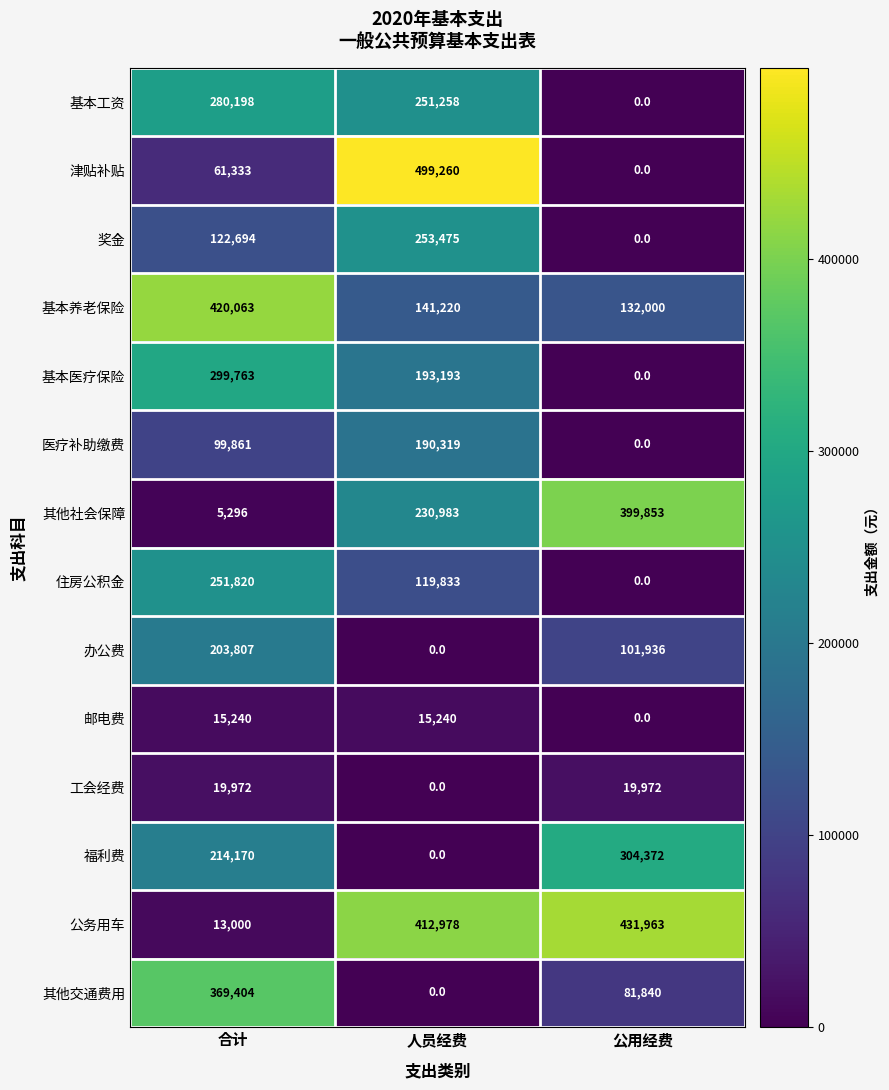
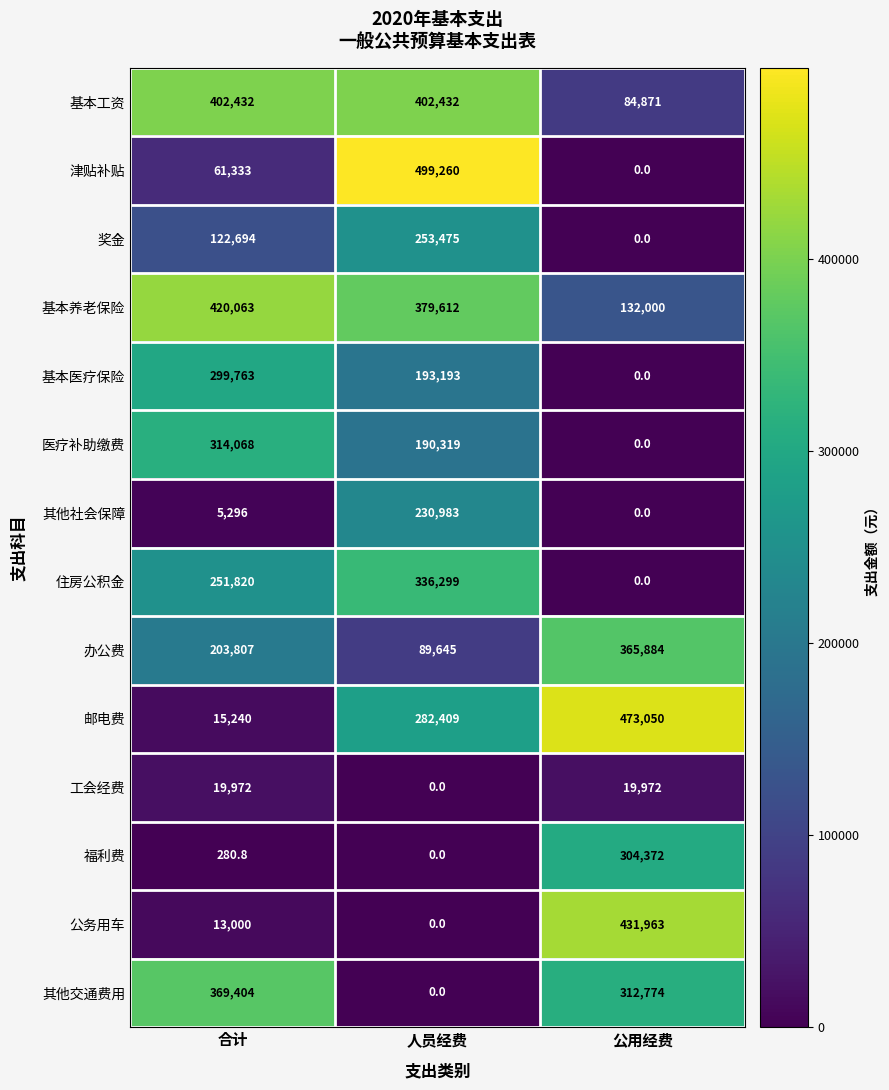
基本工资, 合计: 280,198 -> 402,432
基本工资, 人员经费: 251,258 -> 402,432
基本工资, 公用经费: 0.0 -> 84,871
基本养老保险, 人员经费: 141,220 -> 379,612
医疗补助缴费, 合计: 99,861 -> 314,068
其他社会保障, 公用经费: 399,853 -> 0.0
住房公积金, 人员经费: 119,833 -> 336,299
办公费, 人员经费: 0.0 -> 89,645
办公费, 公用经费: 101,936 -> 365,884
邮电费, 人员经费: 15,240 -> 282,409
邮电费, 公用经费: 0.0 -> 473,050
福利费, 合计: 214,170 -> 280.8
公务用车, 人员经费: 412,978 -> 0.0
其他交通费用, 公用经费: 81,840 -> 312,774
